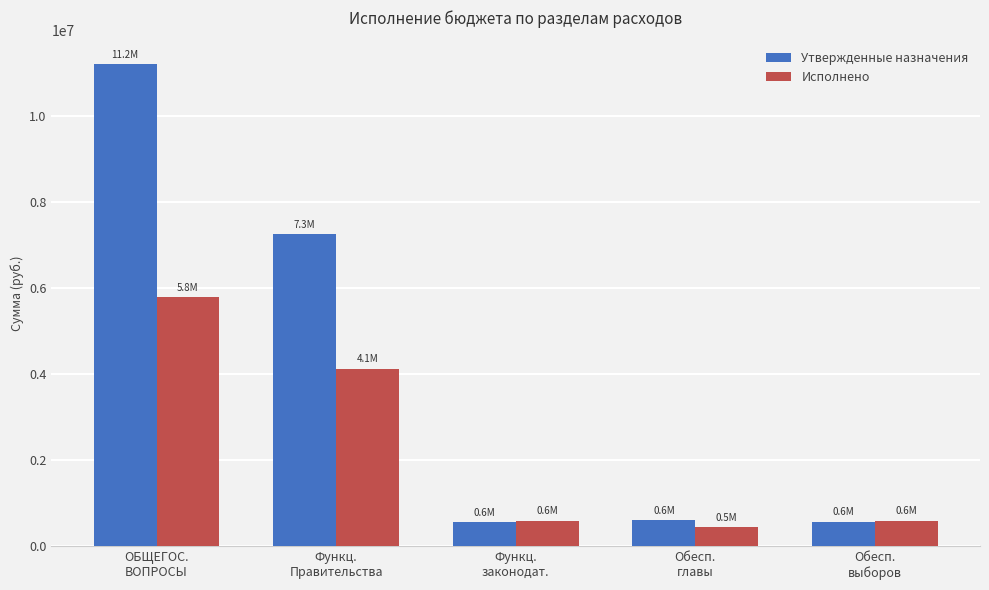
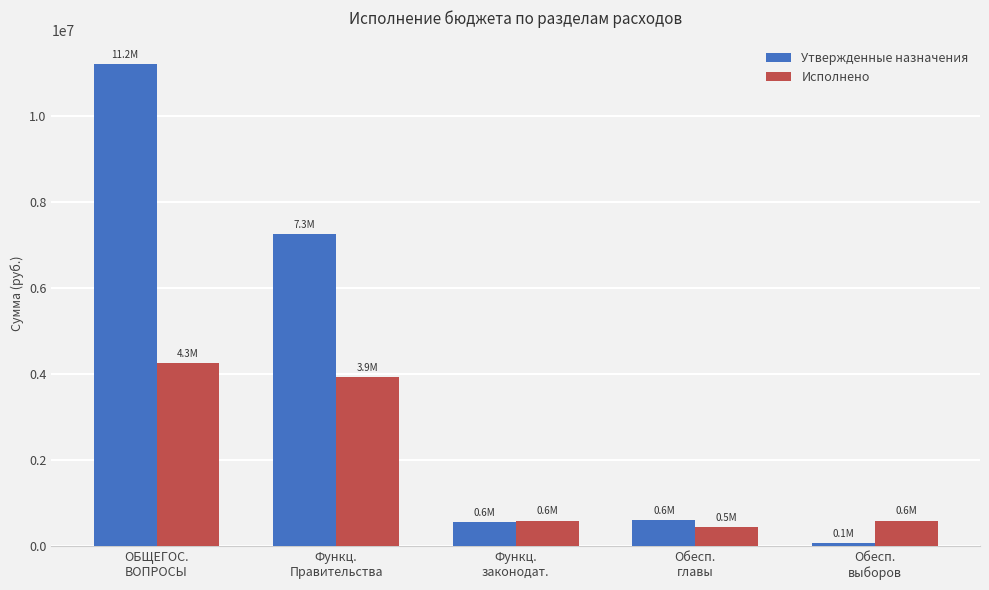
Исполнено, ОБЩЕГОС. ВОПРОСЫ: 5.8M -> 4.3M
Исполнено, Функц. Правительства: 4.1M -> 3.9M
Утвержденные назначения, Обесп. выборов: 0.6M -> 0.1M
